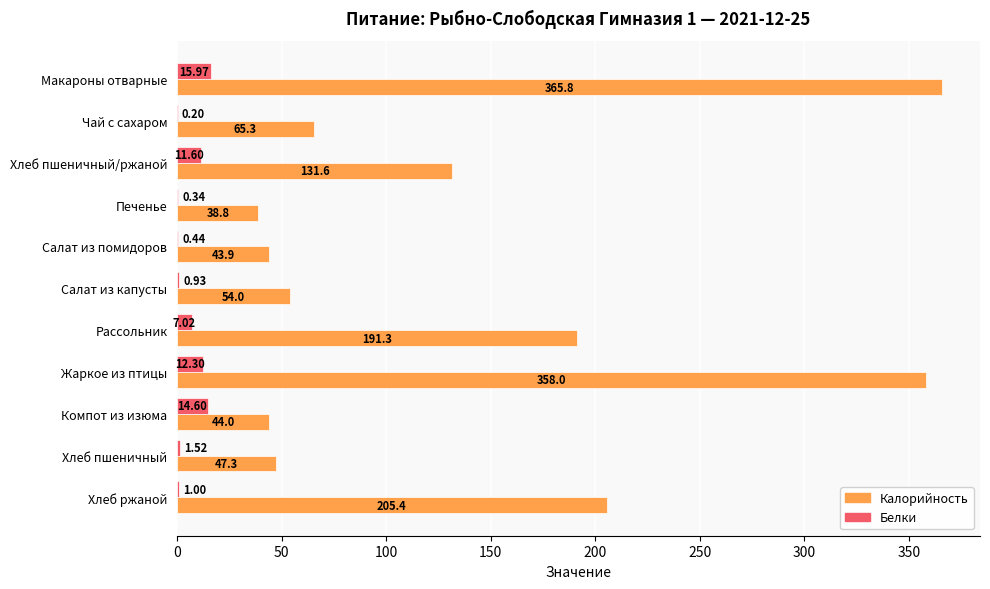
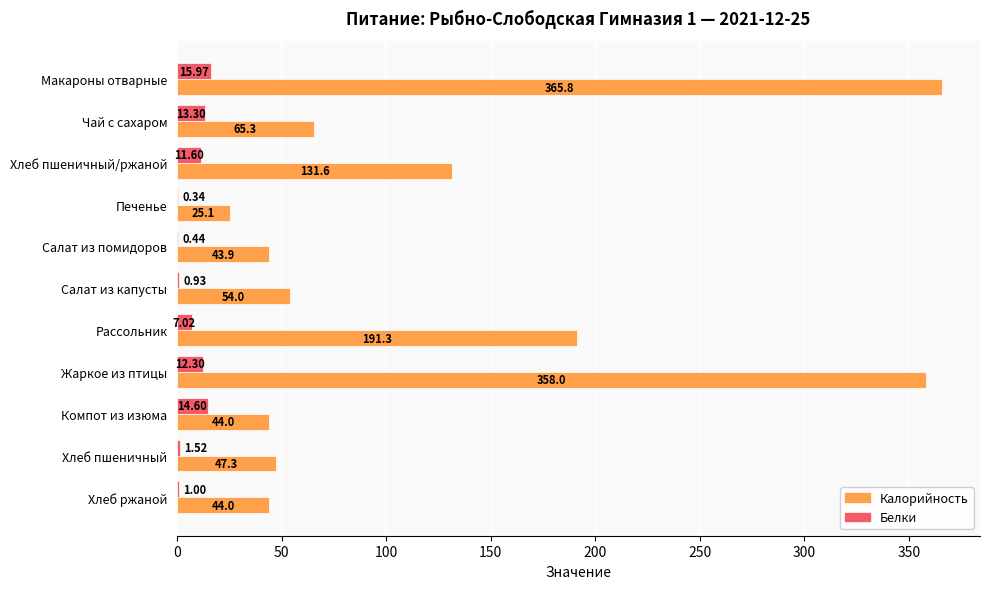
Белки, Чай с сахаром: 0.20 -> 13.30
Калорийность, Печенье: 38.8 -> 25.1
Калорийность, Хлеб ржаной: 205.4 -> 44.0
